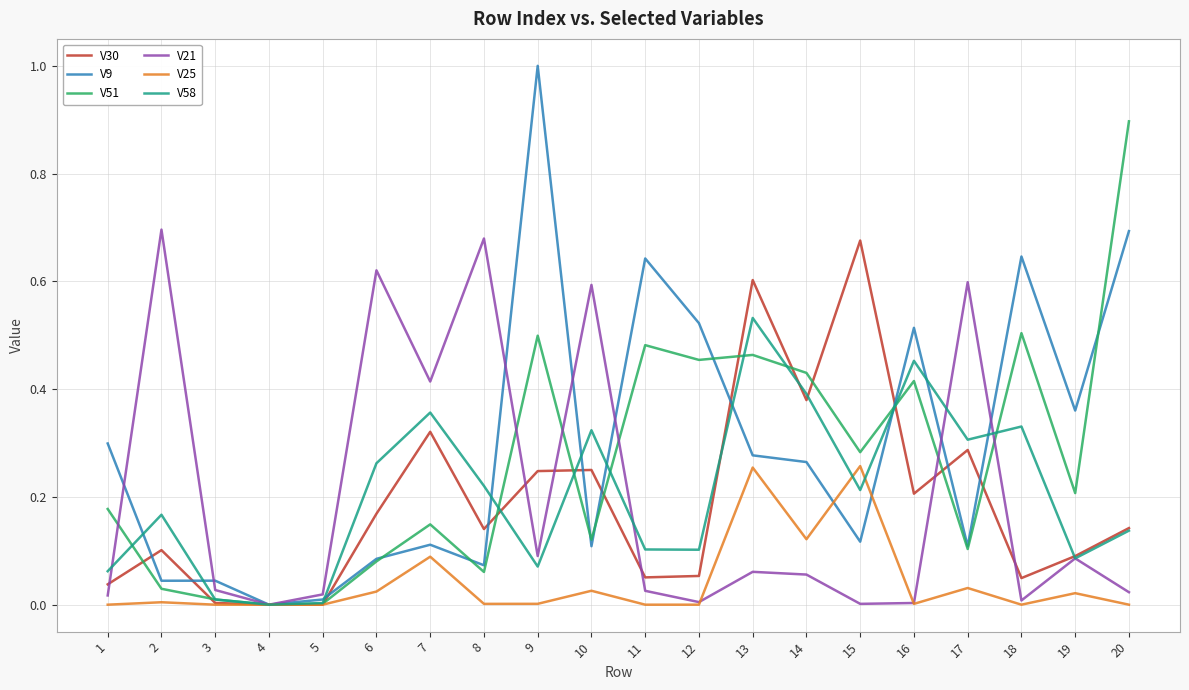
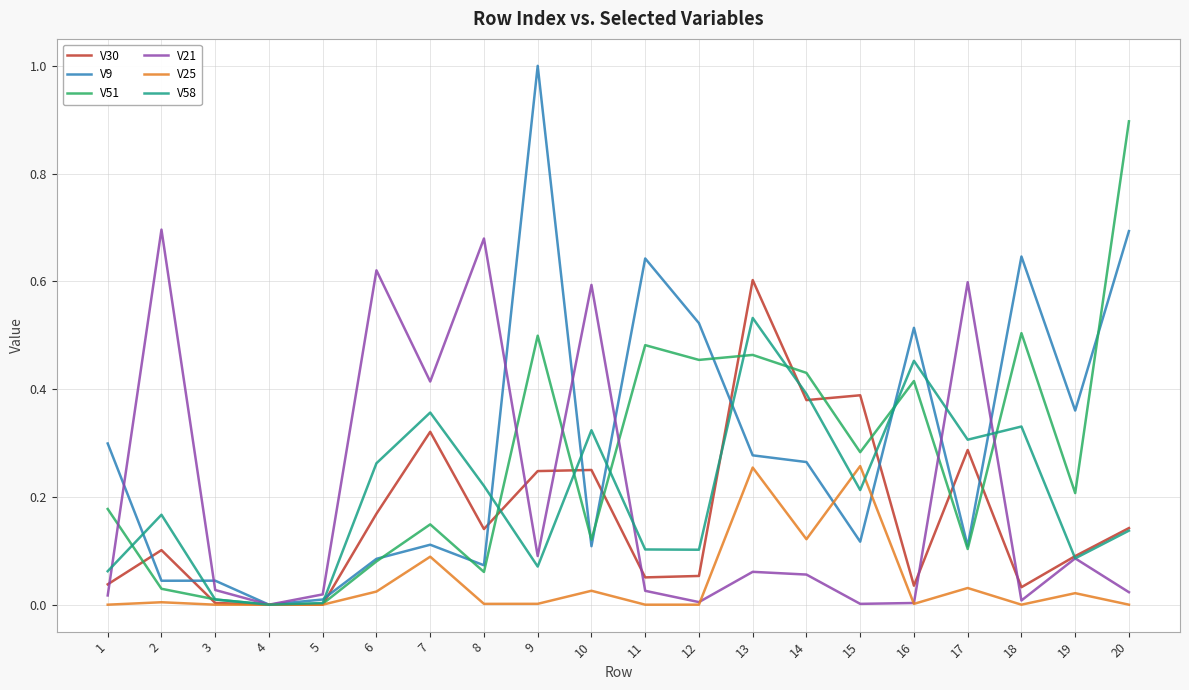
V30, 15: 0.68 -> 0.39
V30, 16: 0.21 -> 0.04
V30, 18: 0.05 -> 0.03
